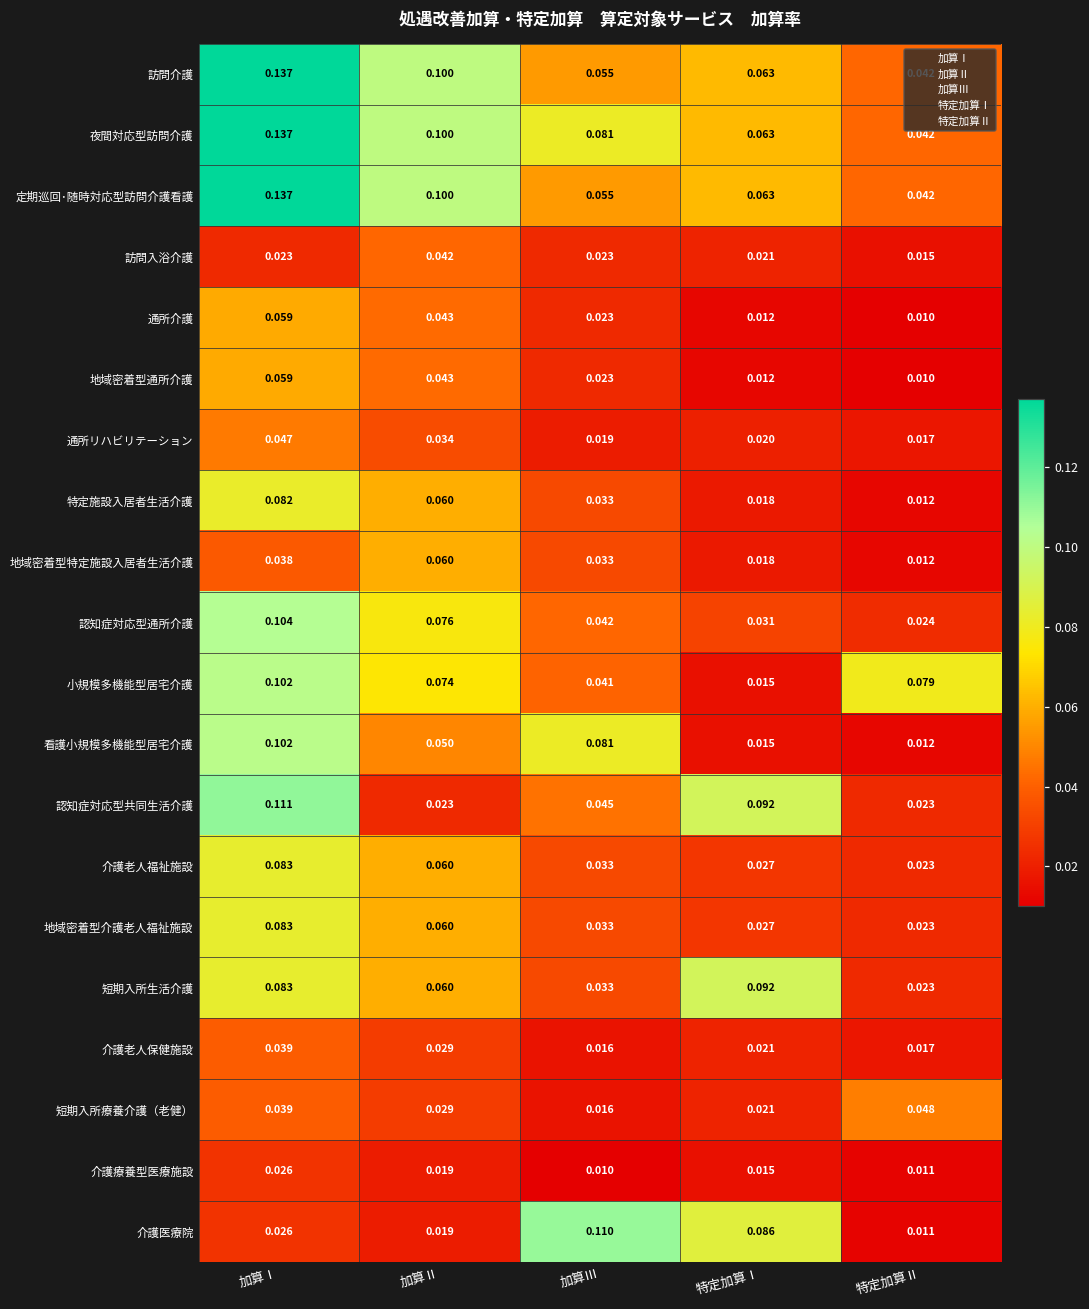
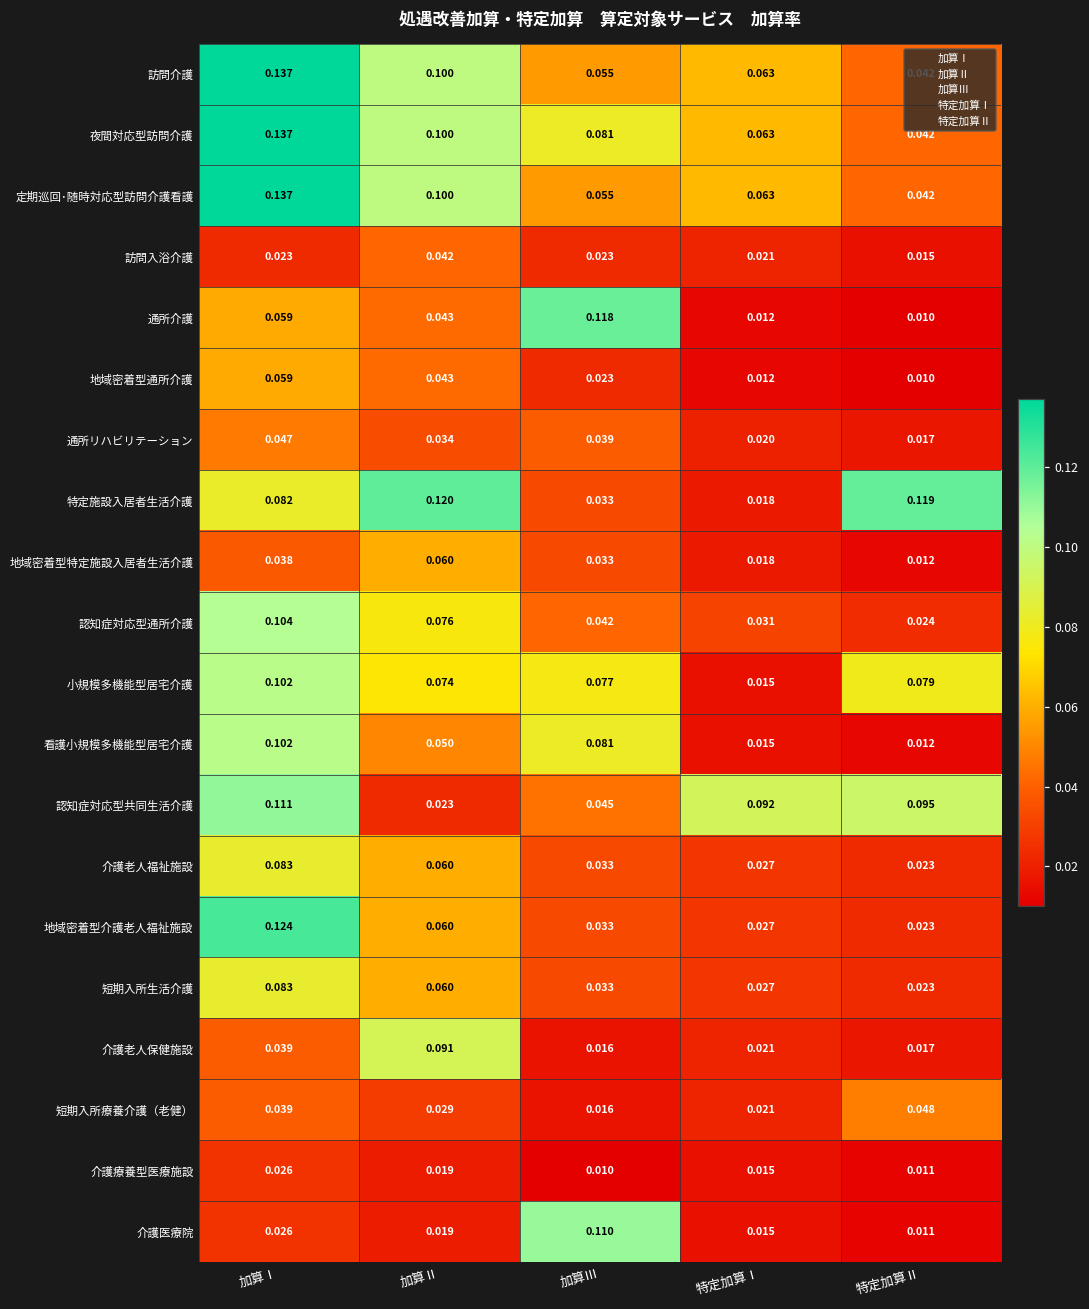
通所介護, 加算Ⅲ: 0.023 -> 0.118
通所リハビリテーション, 加算Ⅲ: 0.019 -> 0.039
特定施設入居者生活介護, 加算Ⅱ: 0.060 -> 0.120
特定施設入居者生活介護, 特定加算Ⅱ: 0.012 -> 0.119
小規模多機能型居宅介護, 加算Ⅲ: 0.041 -> 0.077
認知症対応型共同生活介護, 特定加算Ⅱ: 0.023 -> 0.095
地域密着型介護老人福祉施設, 加算Ⅰ: 0.083 -> 0.124
短期入所生活介護, 特定加算Ⅰ: 0.092 -> 0.027
介護老人保健施設, 加算Ⅱ: 0.029 -> 0.091
介護医療院, 特定加算Ⅰ: 0.086 -> 0.015
